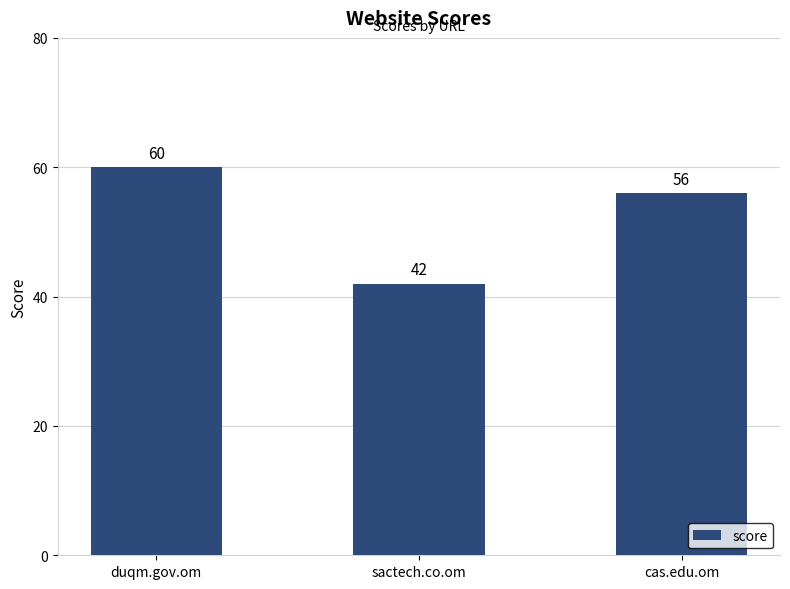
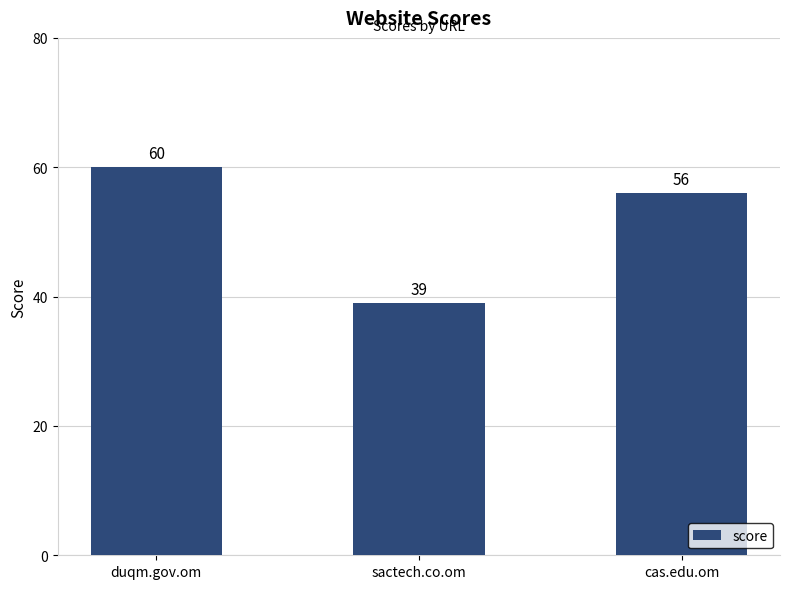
sactech.co.om: 42 -> 39
